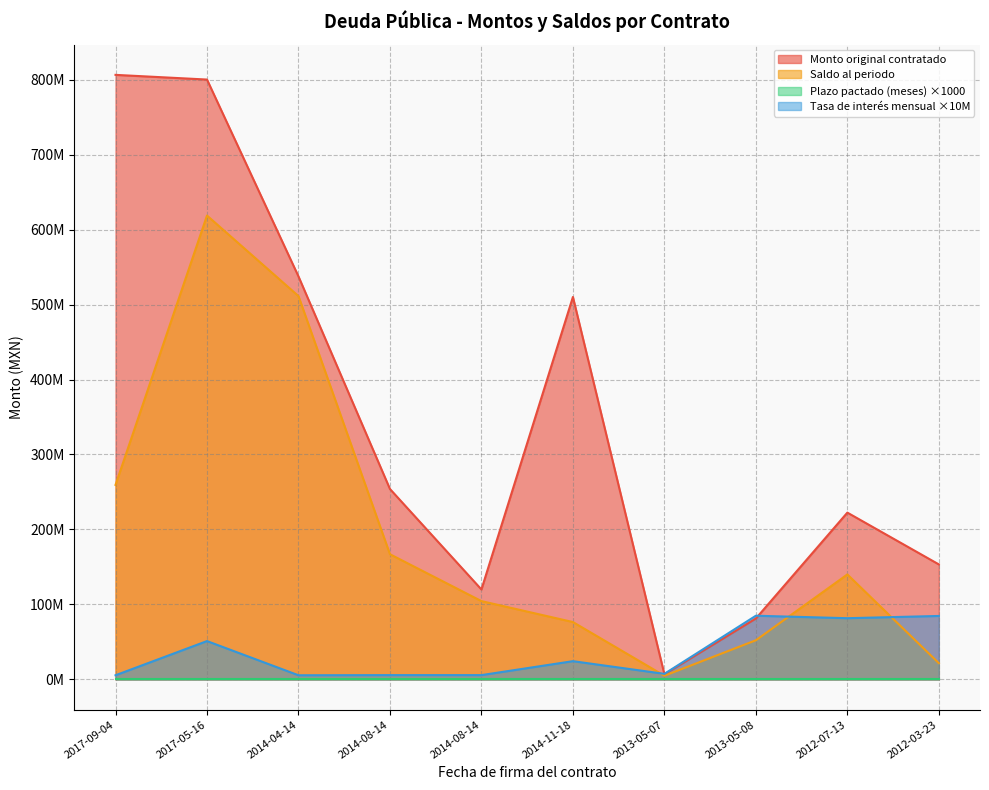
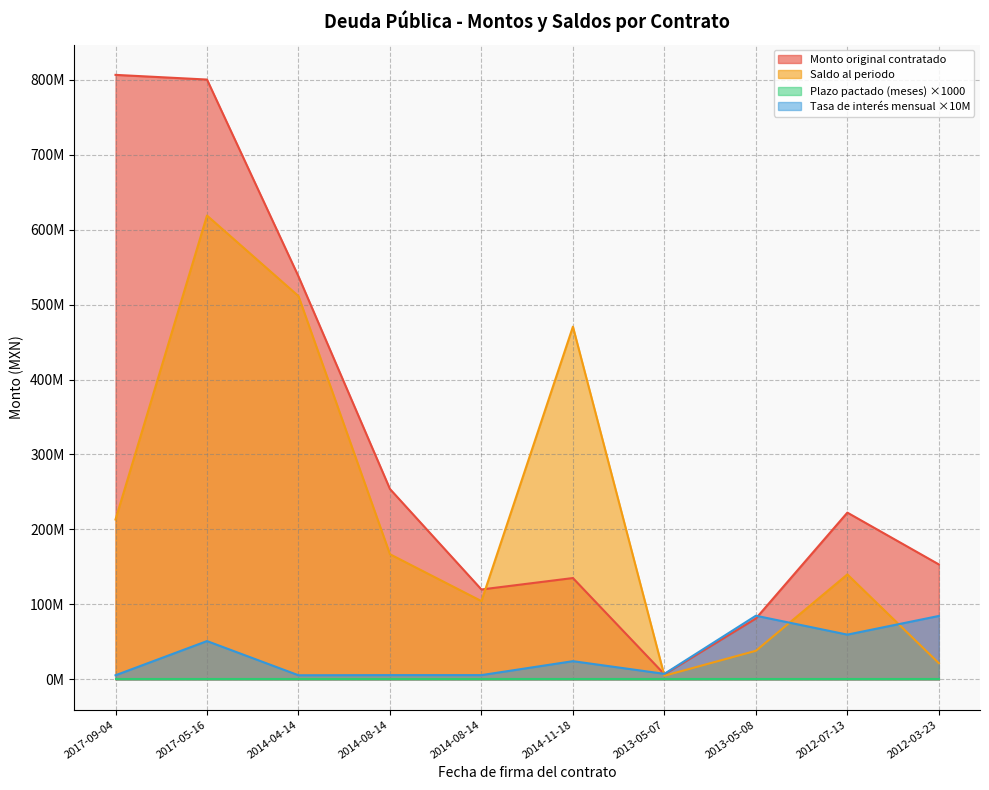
Saldo al periodo, 2017-09-04: 260000000 -> 210000000
Monto original contratado, 2014-11-18: 510000000 -> 140000000
Saldo al periodo, 2014-11-18: 80000000 -> 470000000
Saldo al periodo, 2013-05-08: 50000000 -> 40000000
Tasa de interés mensual ×10M, 2012-07-13: 80000000 -> 60000000
